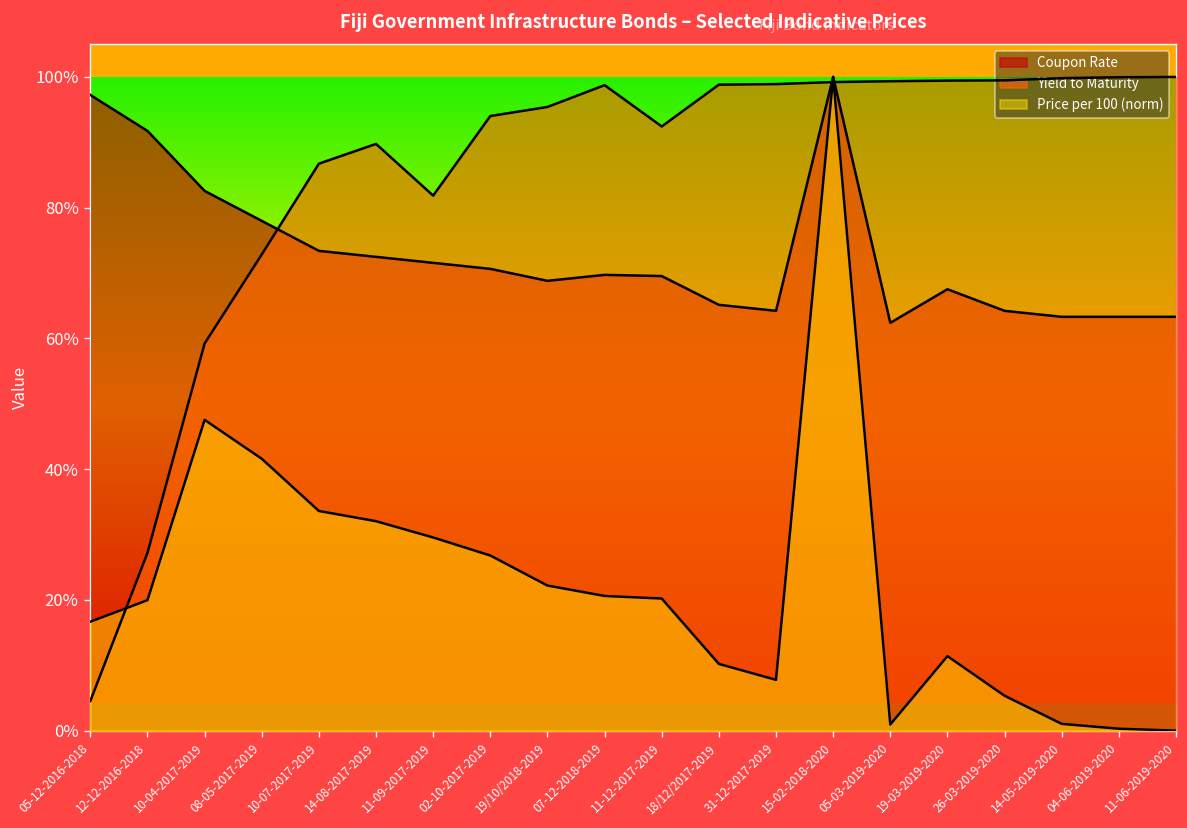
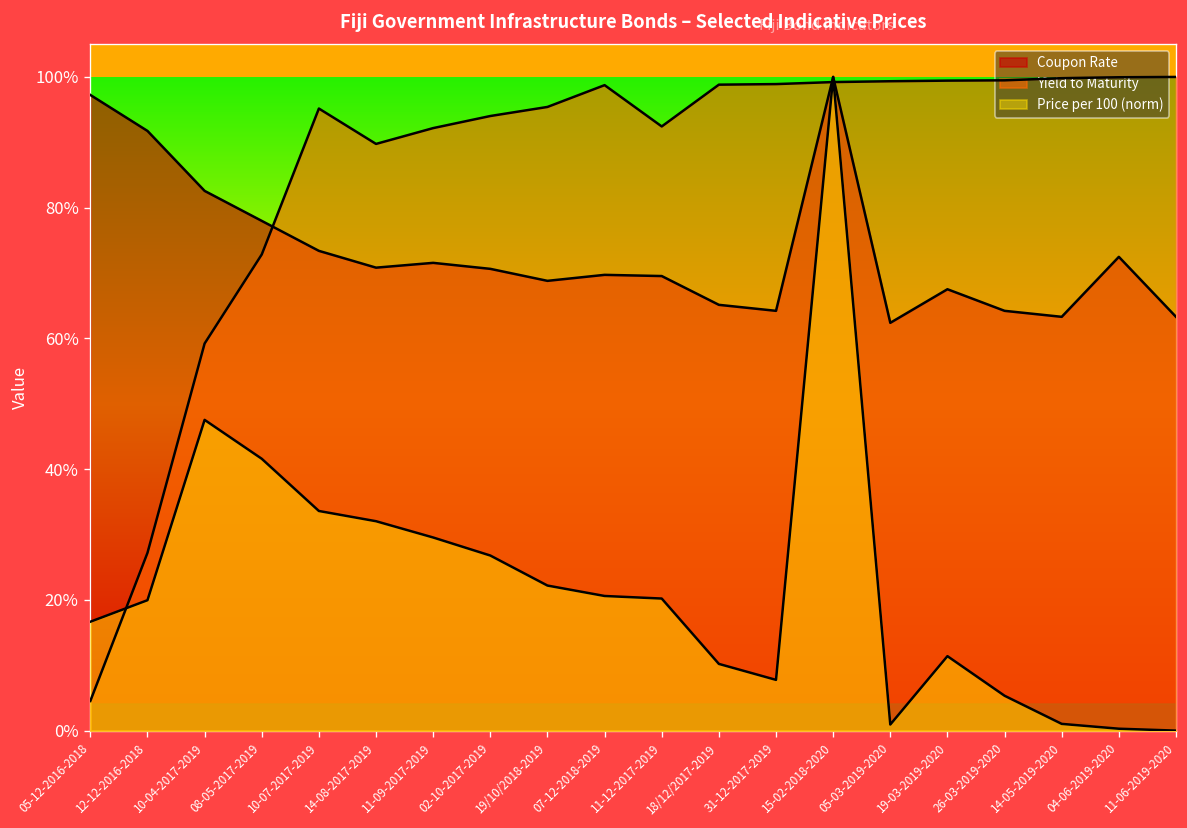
Yield to Maturity, 10-07-2017-2019: 87% -> 95%
Coupon Rate, 14-08-2017-2019: 72% -> 71%
Yield to Maturity, 11-09-2017-2019: 82% -> 92%
Coupon Rate, 04-06-2019-2020: 63% -> 72%
